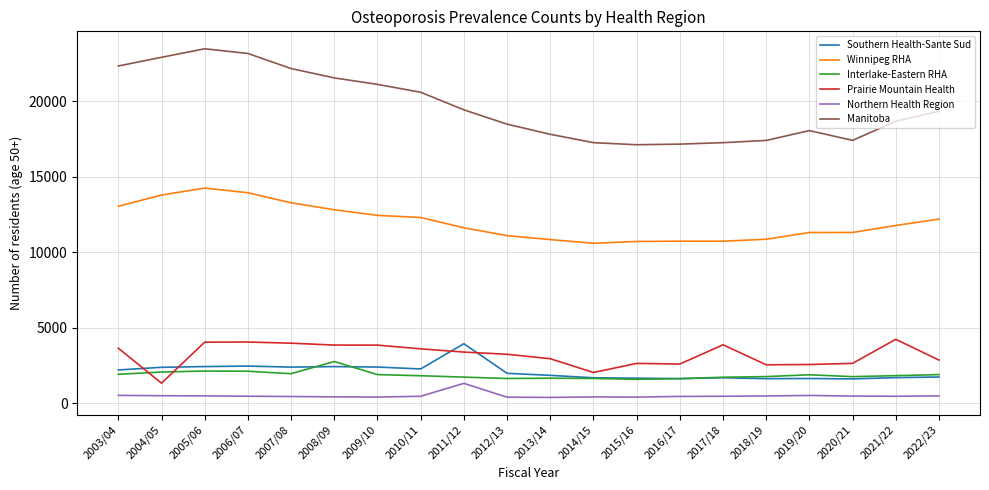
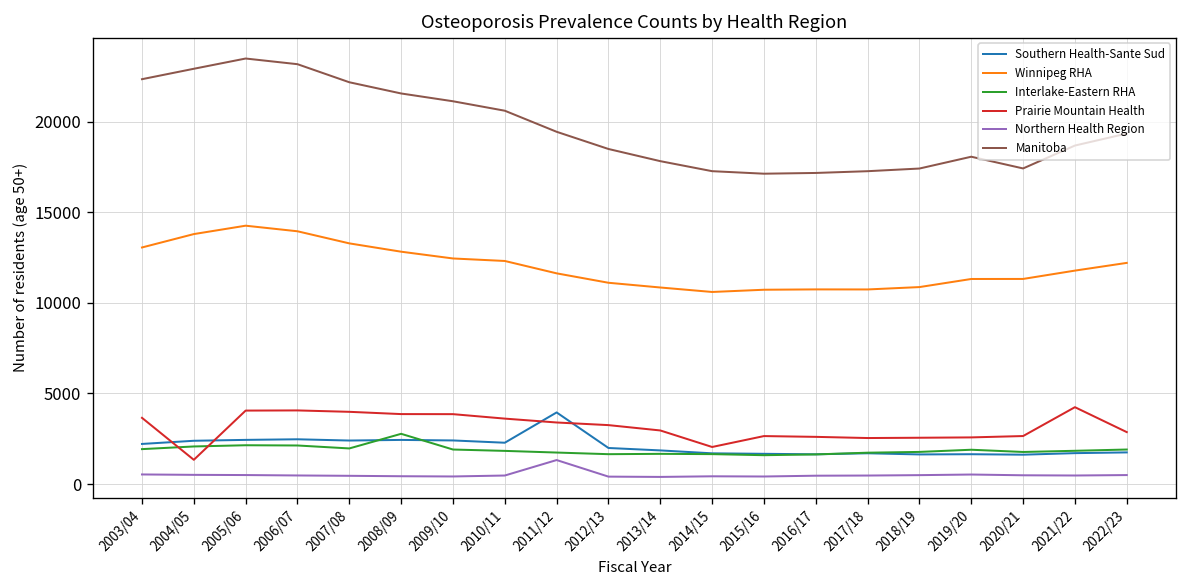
Prairie Mountain Health, 2017/18: 3900 -> 2500
